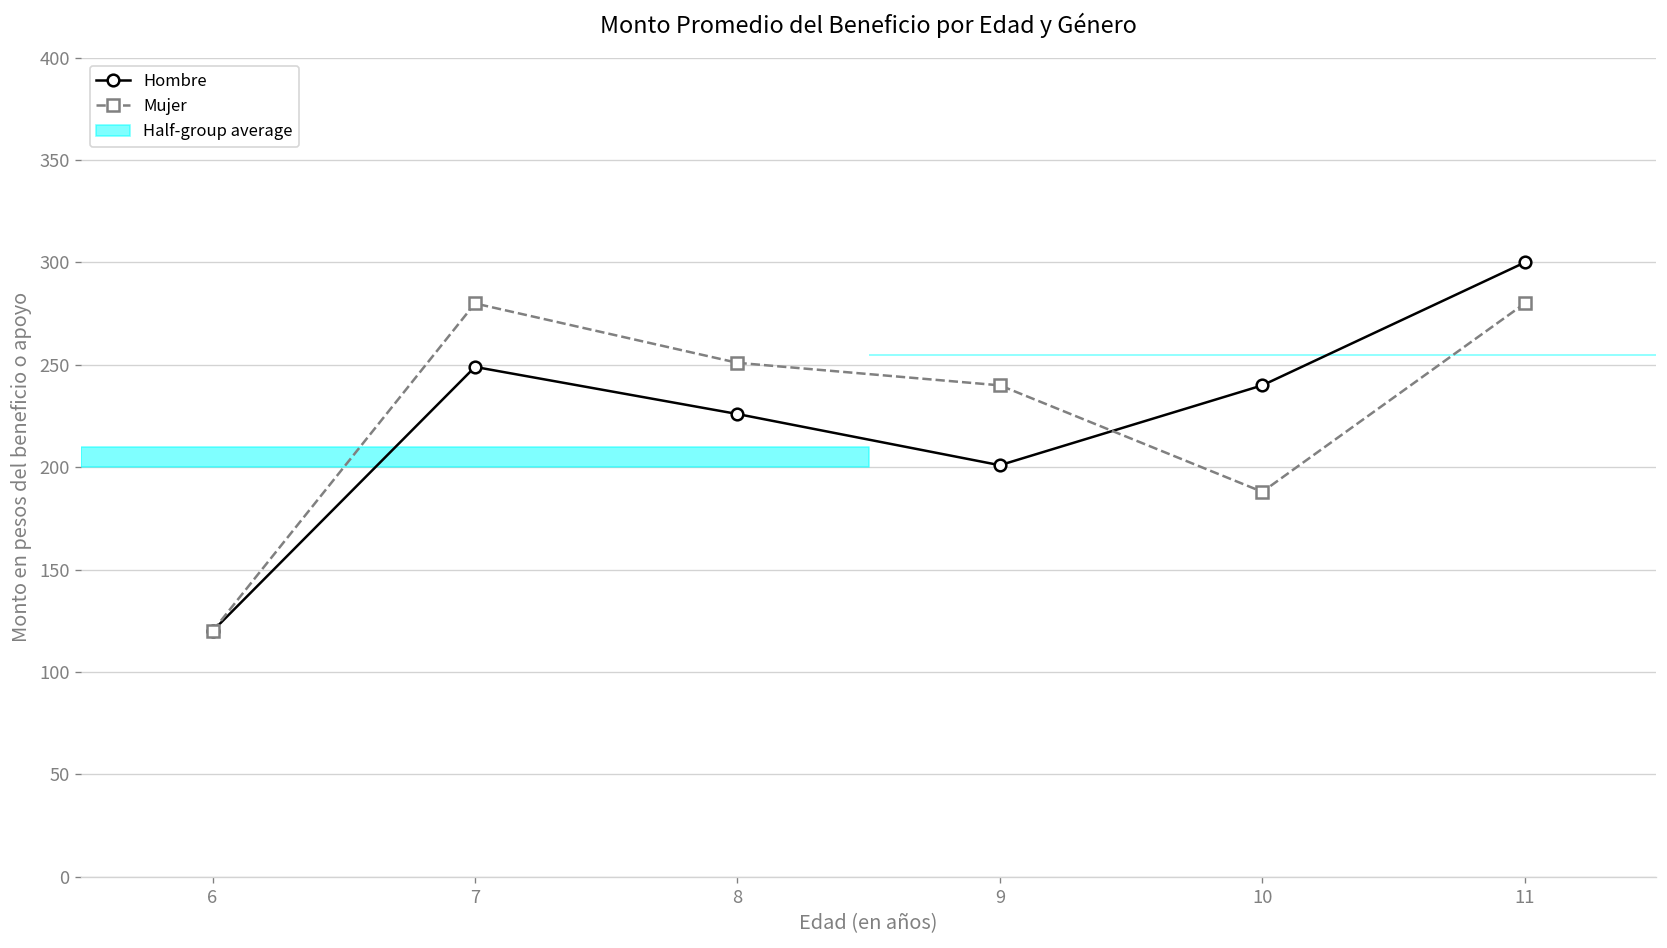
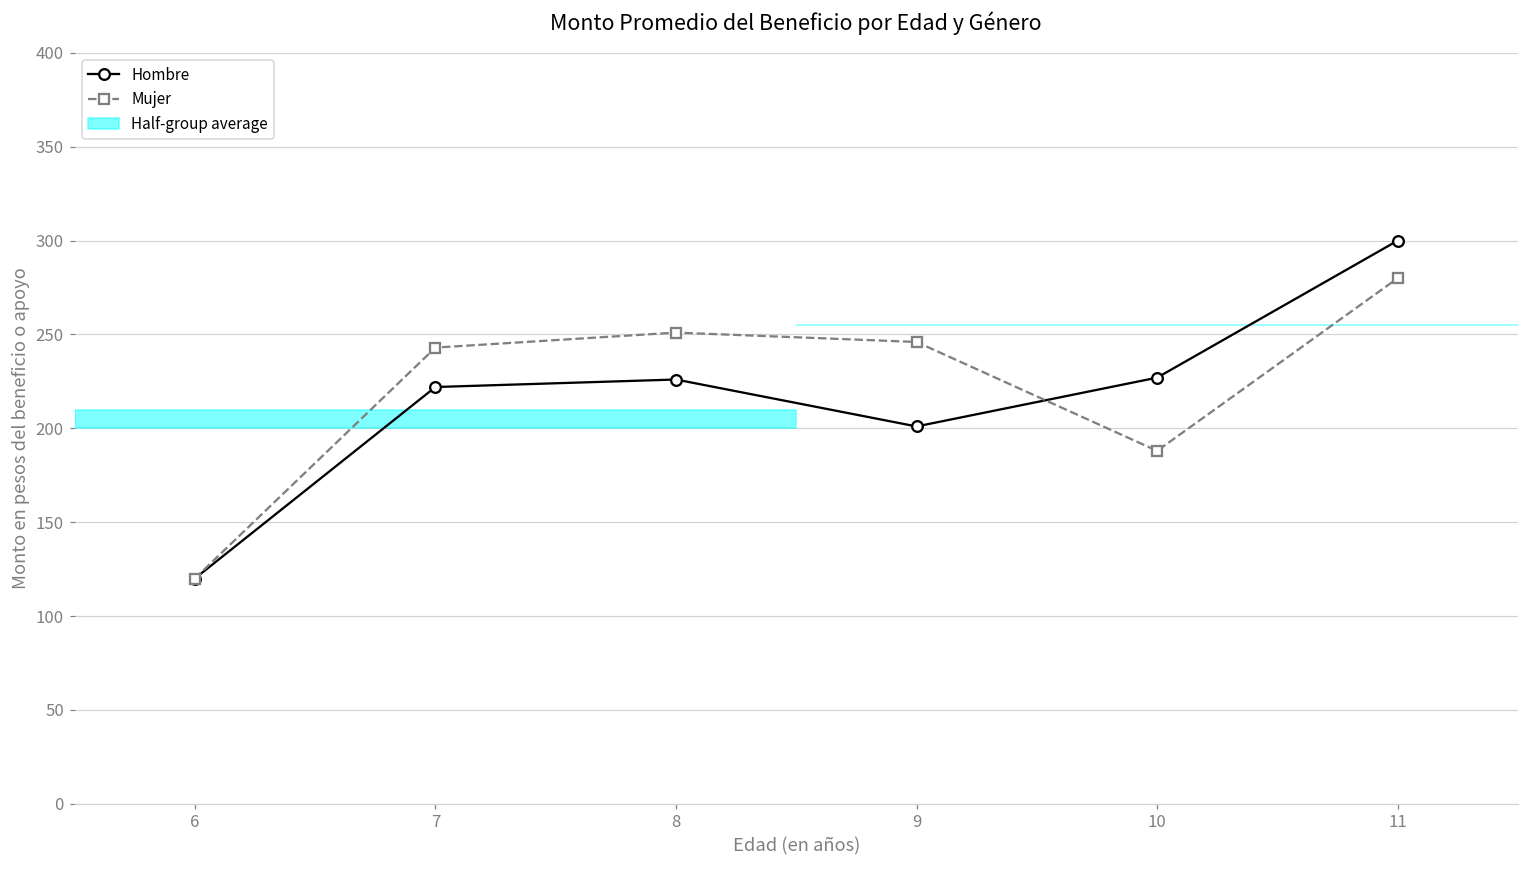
Hombre, 7: 249 -> 222
Mujer, 7: 280 -> 243
Mujer, 9: 240 -> 246
Hombre, 10: 240 -> 227
